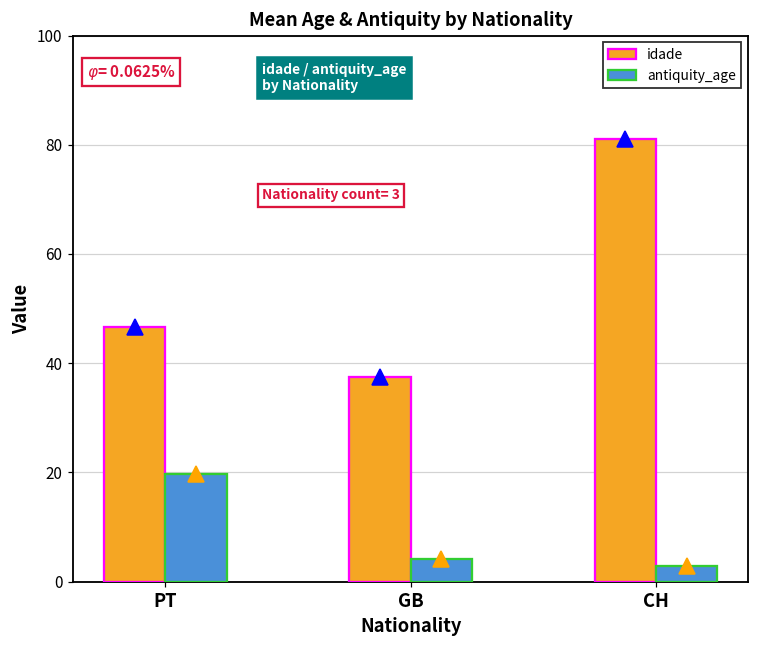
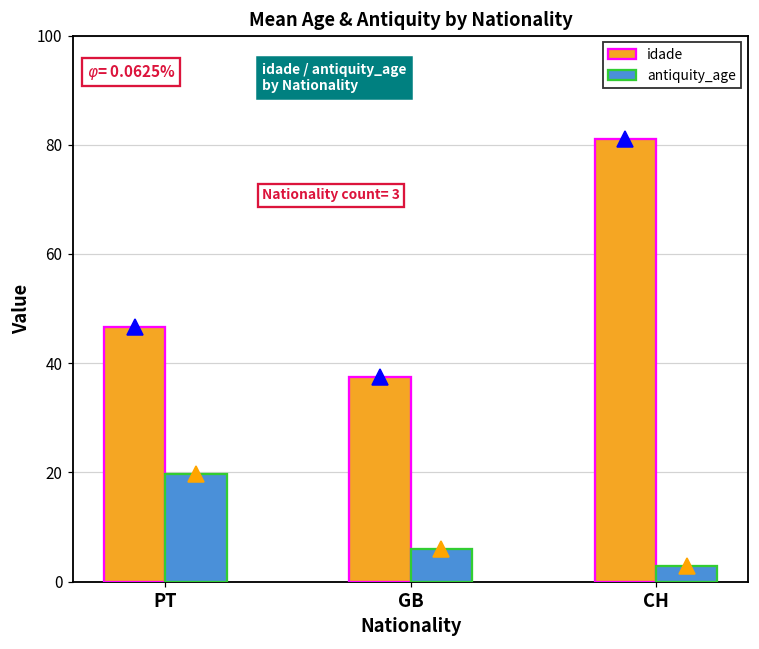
antiquity_age, GB: 4 -> 6
